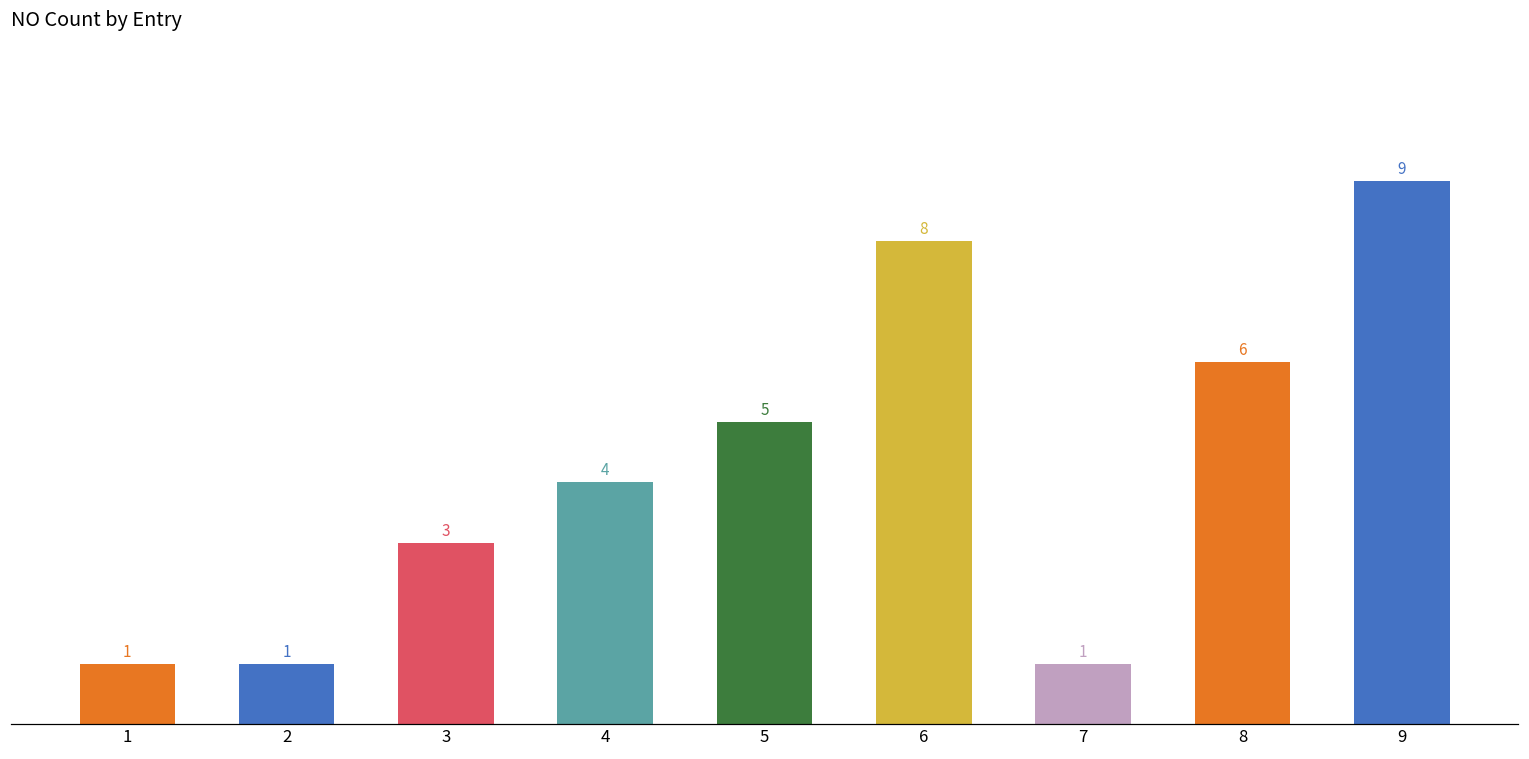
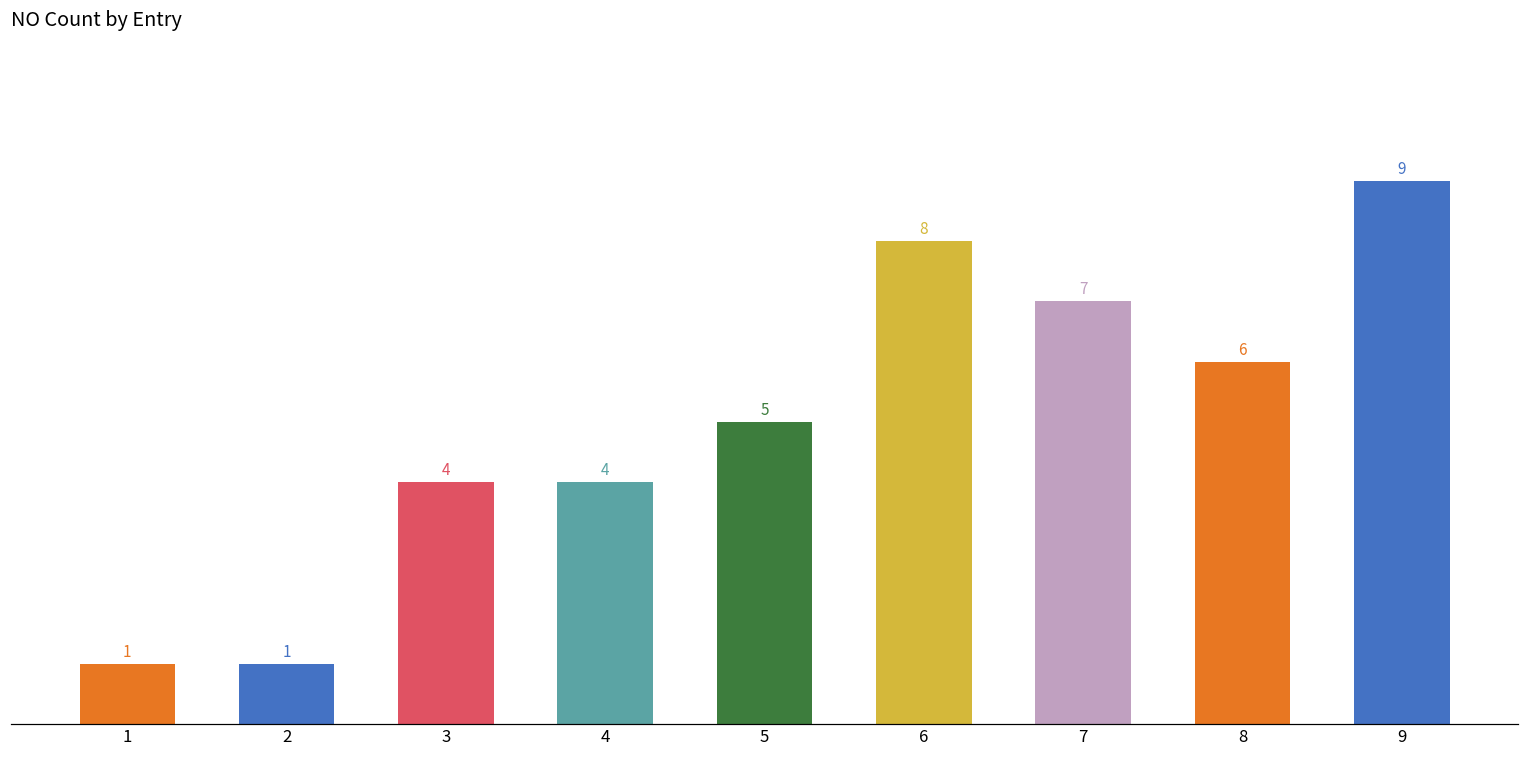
3: 3 -> 4
7: 1 -> 7
